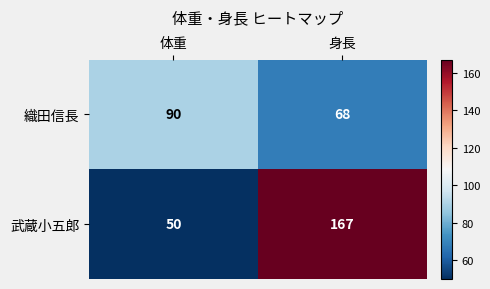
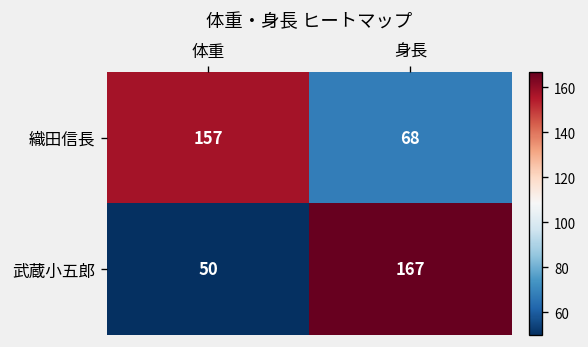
織田信長, 体重: 90 -> 157
